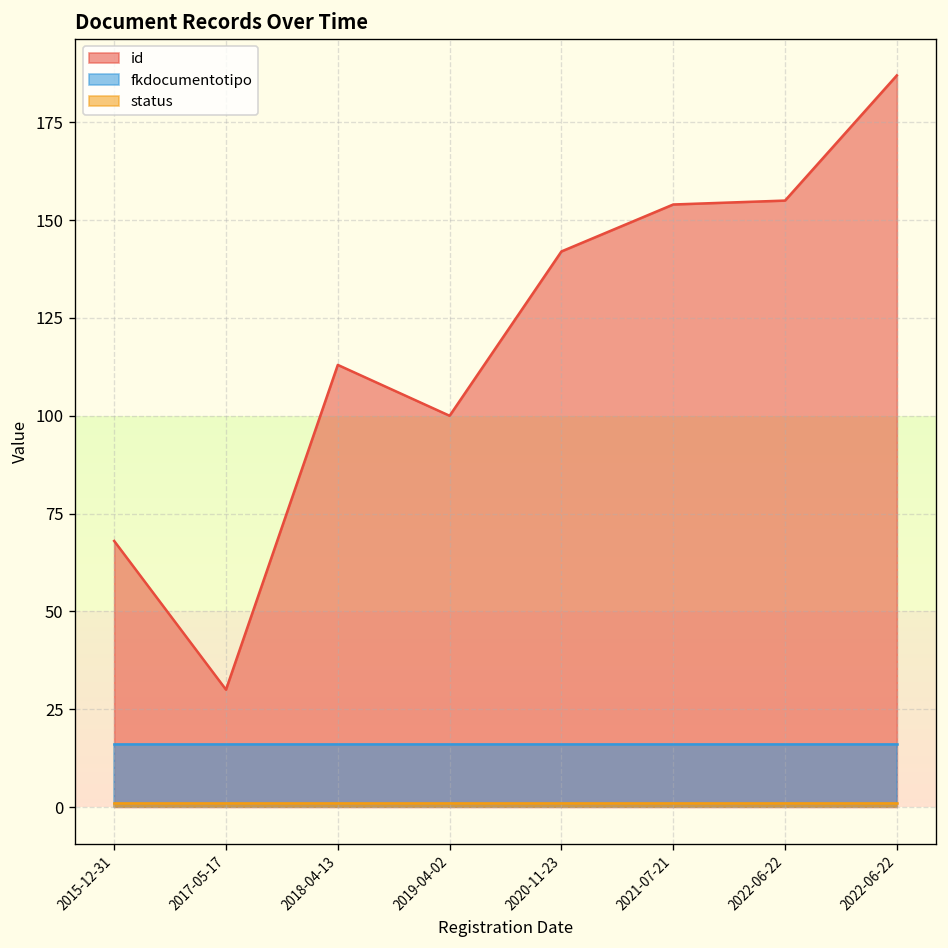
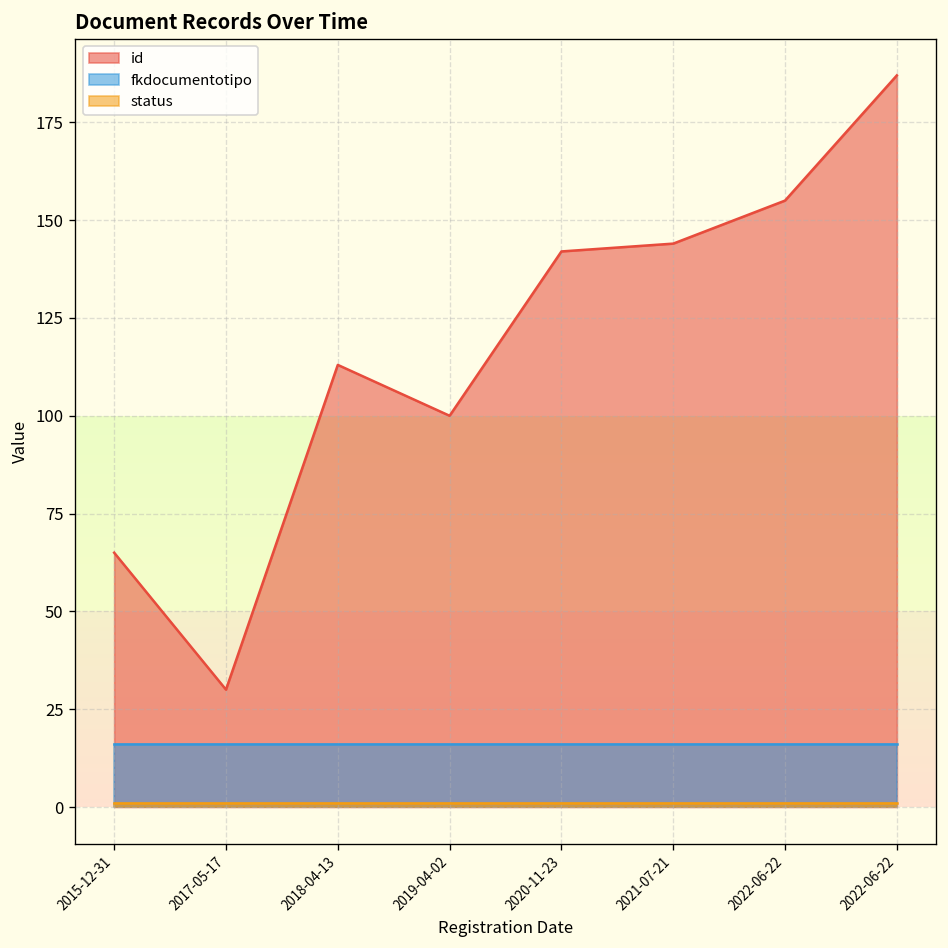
id, 2015-12-31: 68 -> 65
id, 2021-07-21: 154 -> 144
